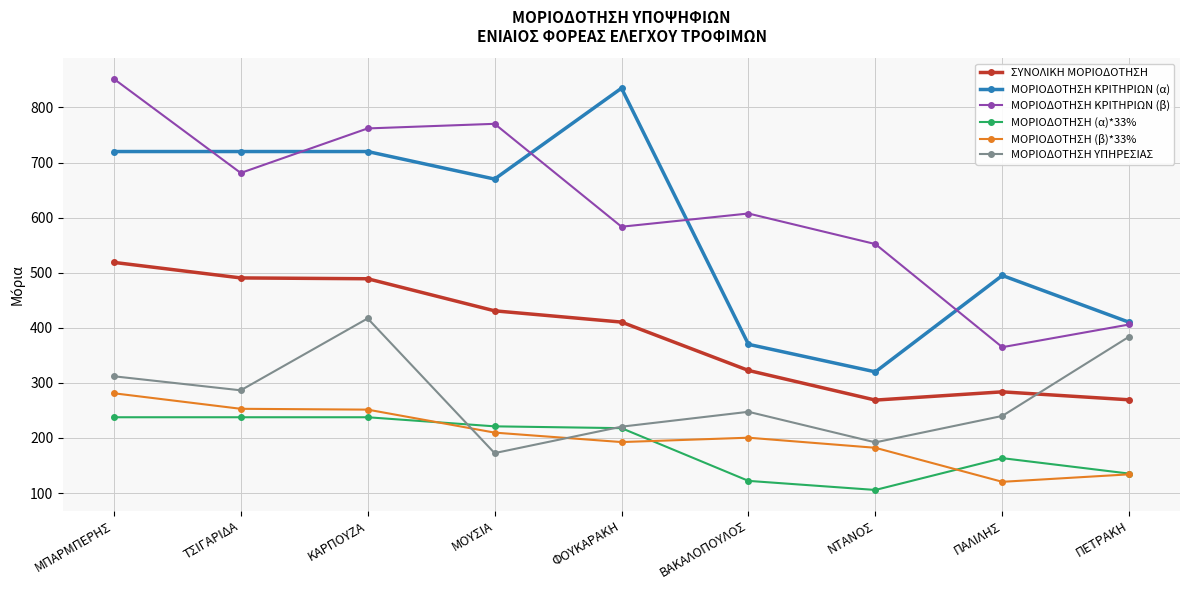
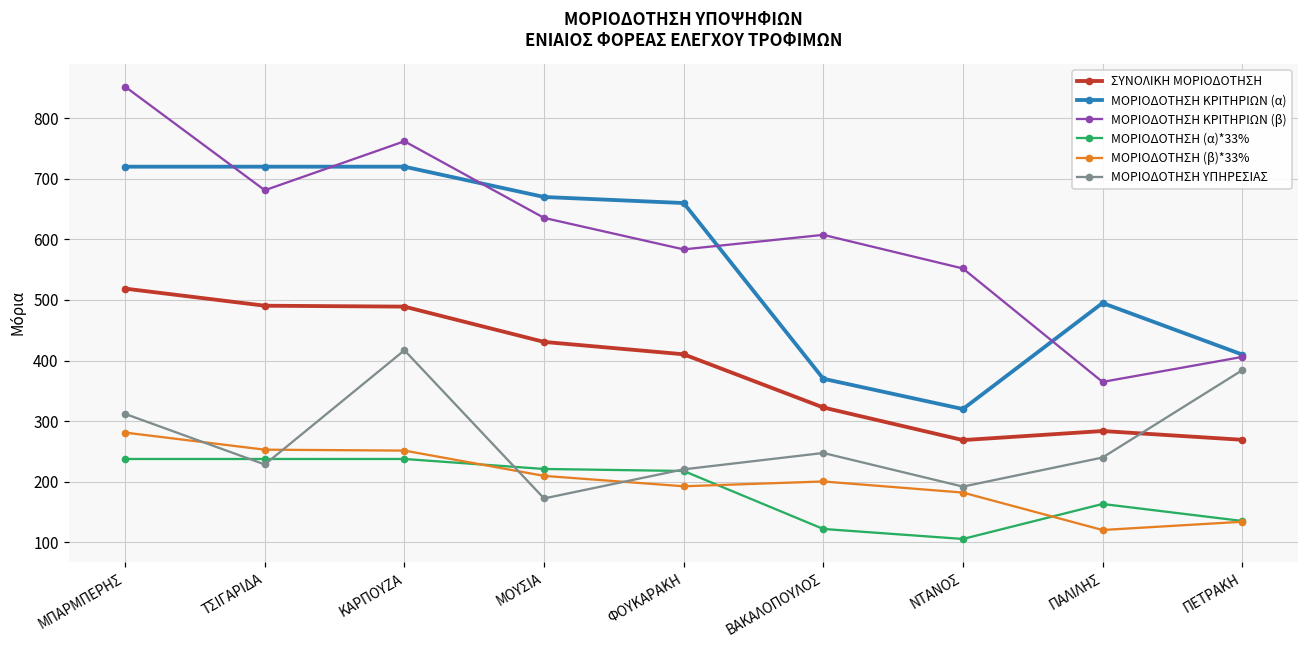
ΜΟΡΙΟΔΟΤΗΣΗ ΥΠΗΡΕΣΙΑΣ, ΤΣΙΓΑΡΙΔΑ: 290 -> 230
ΜΟΡΙΟΔΟΤΗΣΗ ΚΡΙΤΗΡΙΩΝ (β), ΜΟΥΣΙΑ: 770 -> 640
ΜΟΡΙΟΔΟΤΗΣΗ ΚΡΙΤΗΡΙΩΝ (α), ΦΟΥΚΑΡΑΚΗ: 840 -> 660
